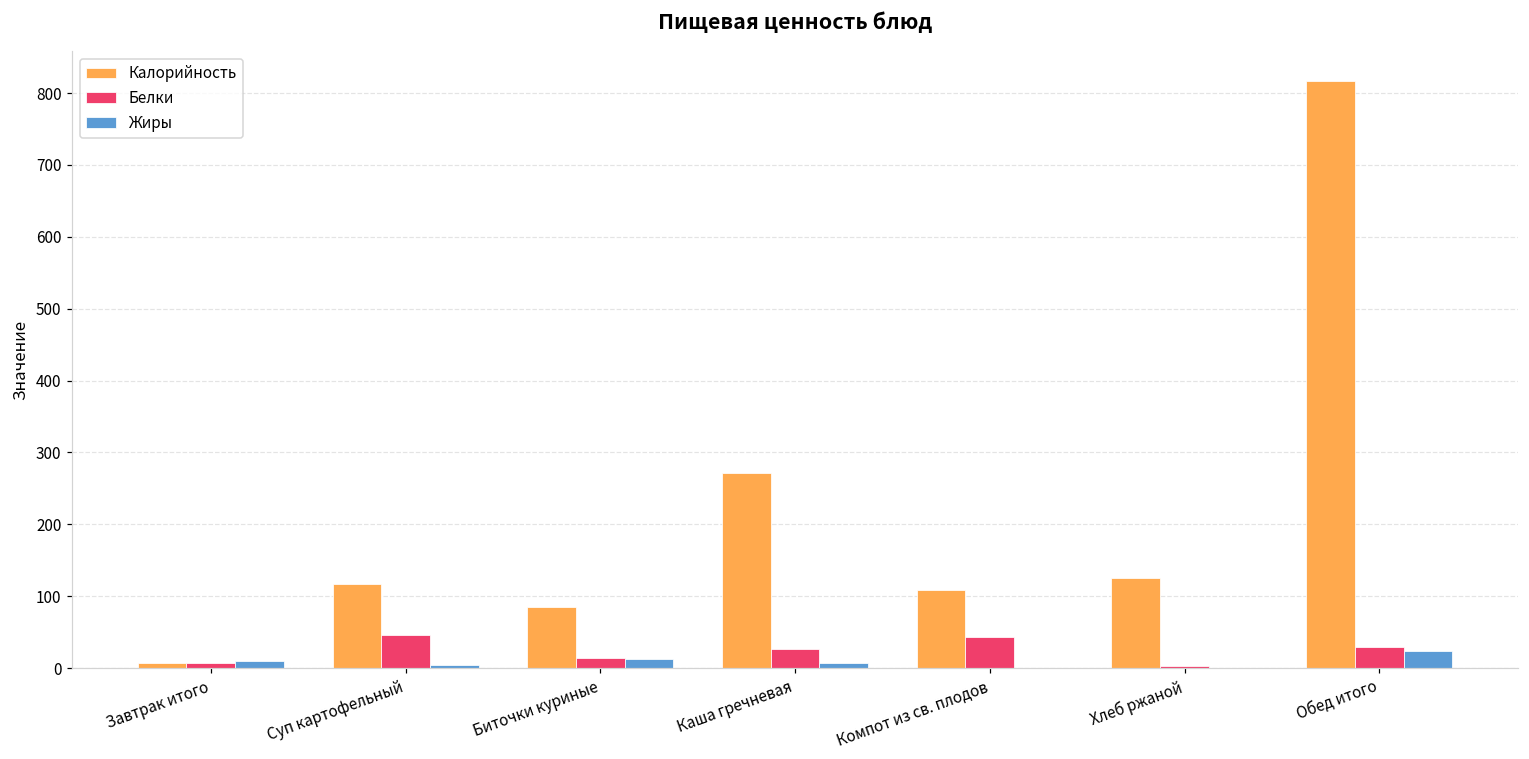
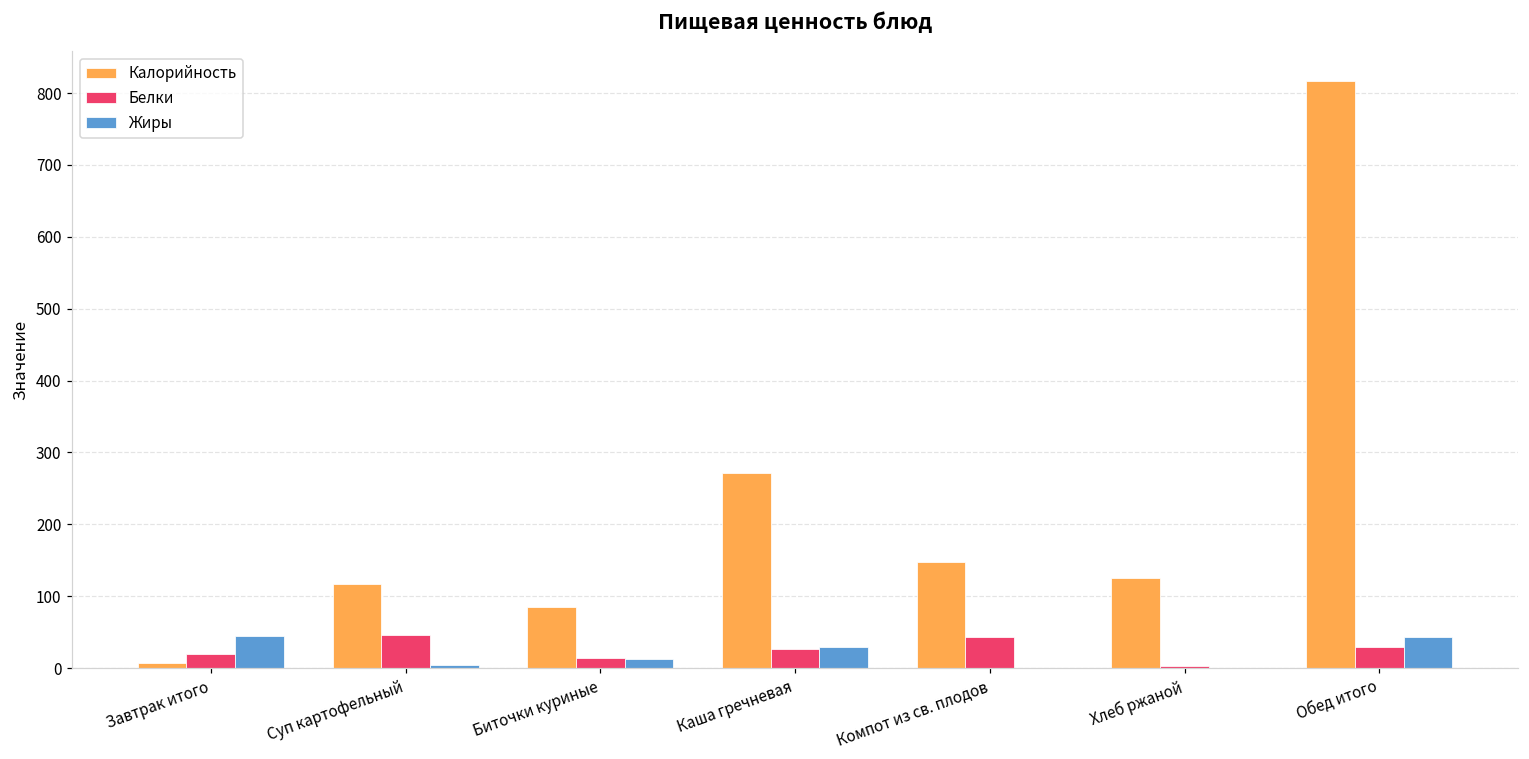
Белки, Завтрак итого: 10 -> 20
Жиры, Завтрак итого: 10 -> 50
Жиры, Каша гречневая: 10 -> 30
Калорийность, Компот из св. плодов: 110 -> 150
Жиры, Обед итого: 20 -> 40
